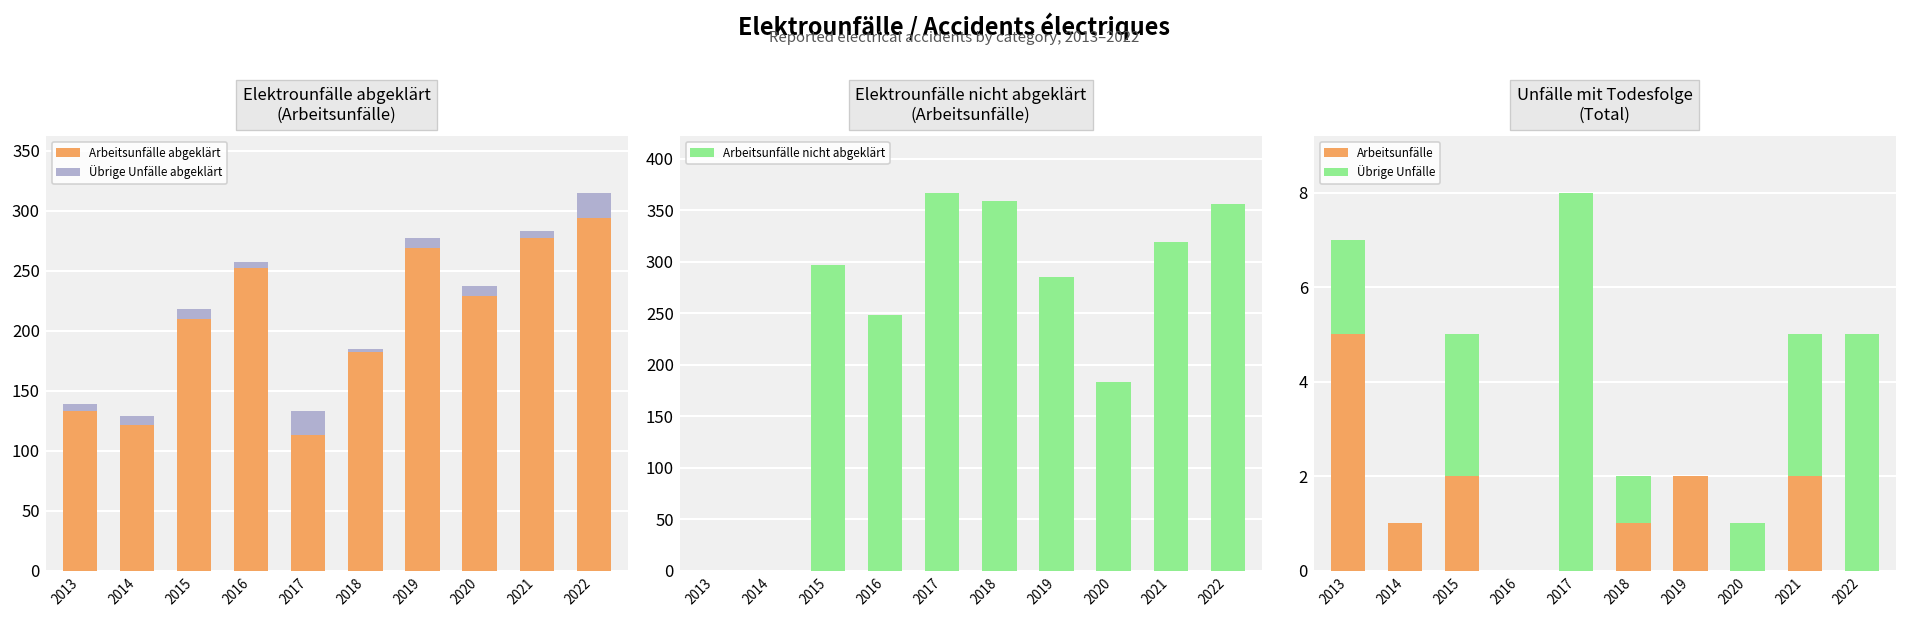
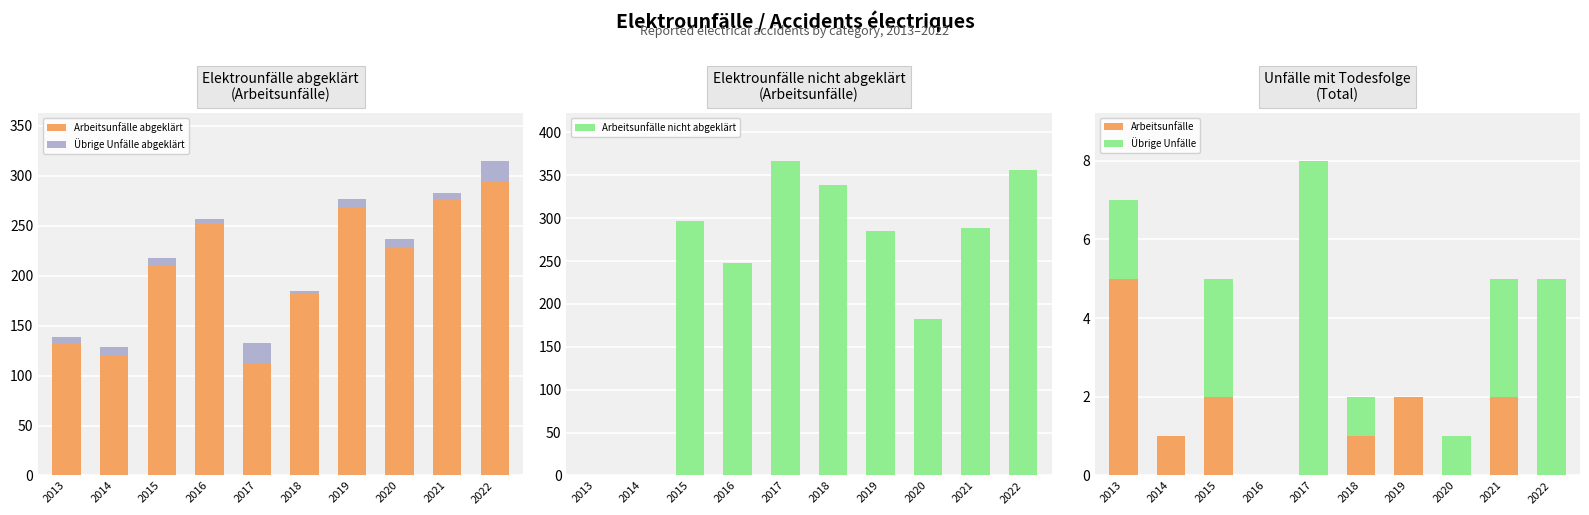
Elektrounfälle nicht abgeklärt (Arbeitsunfälle), 2018: 360 -> 340
Elektrounfälle nicht abgeklärt (Arbeitsunfälle), 2021: 320 -> 290
